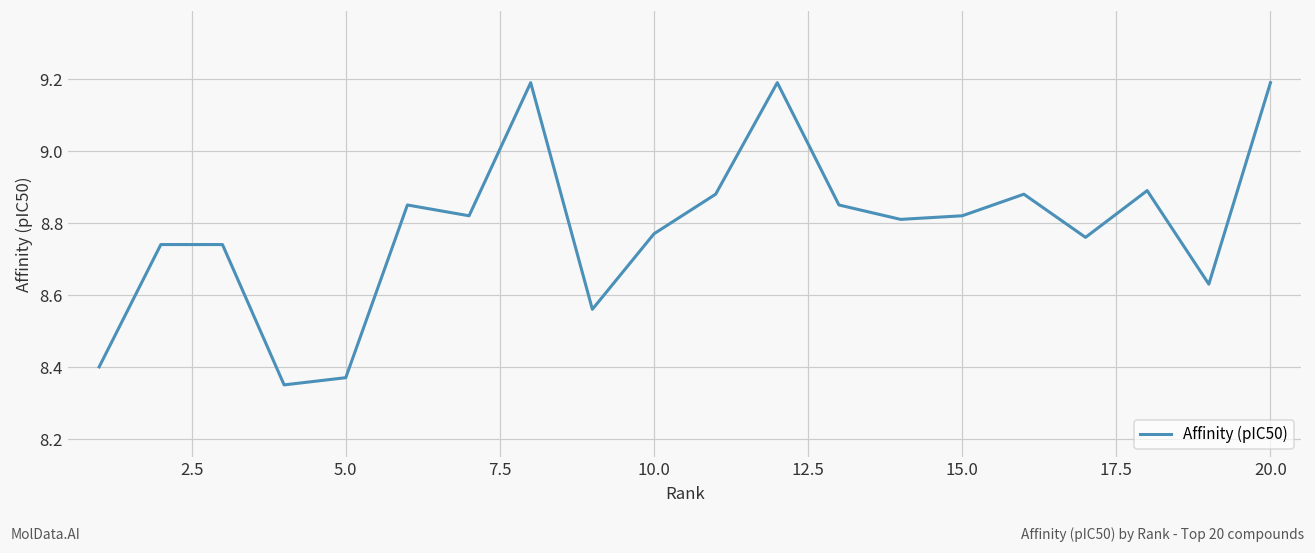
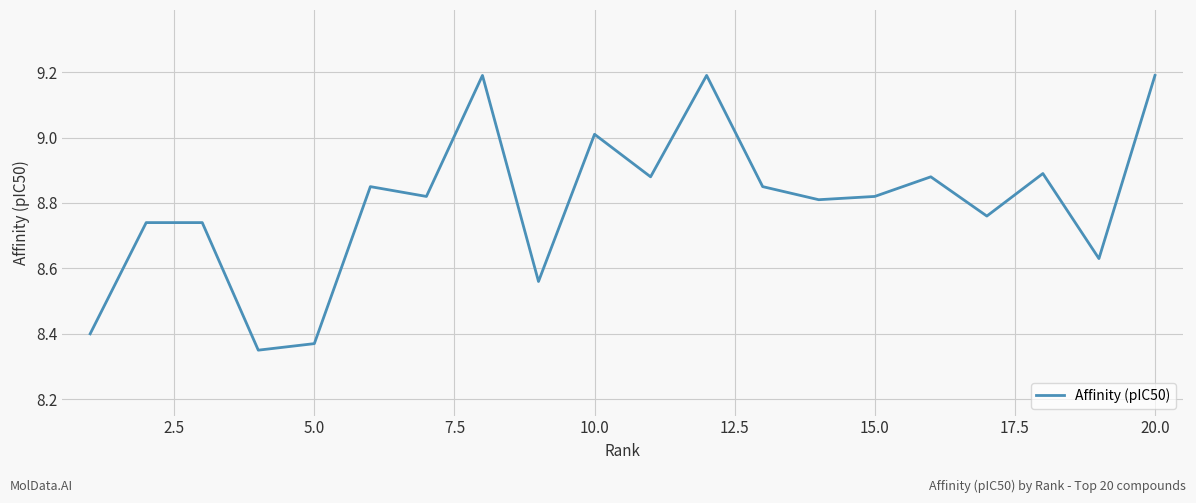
10.0: 8.77 -> 9.01
